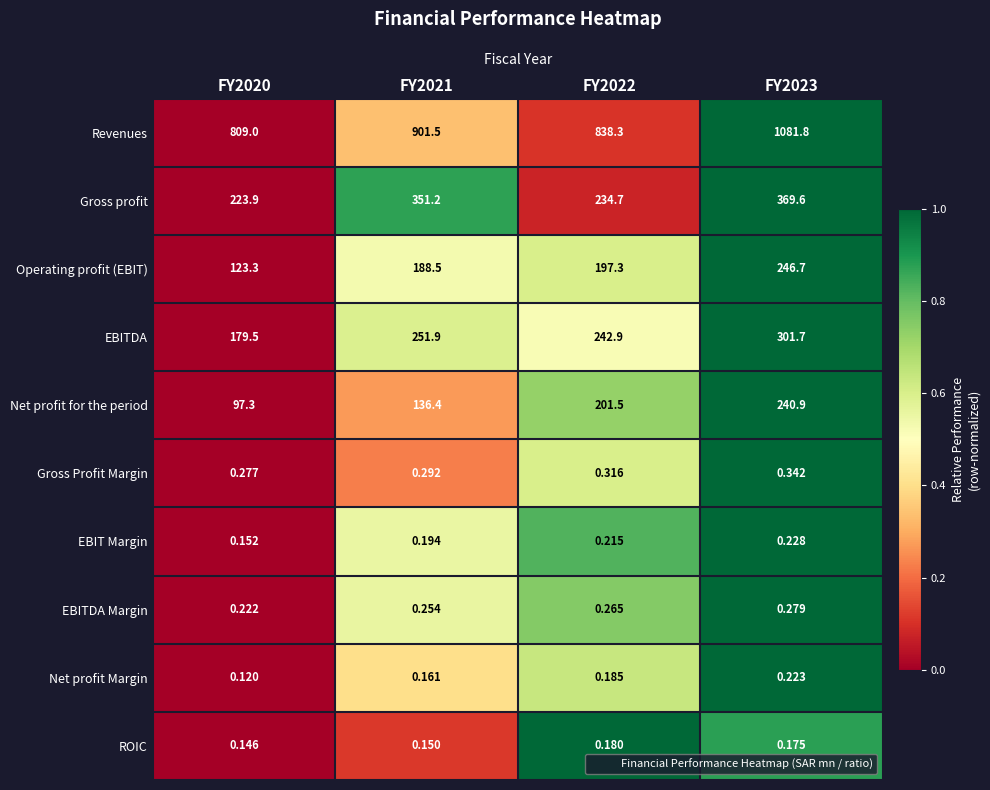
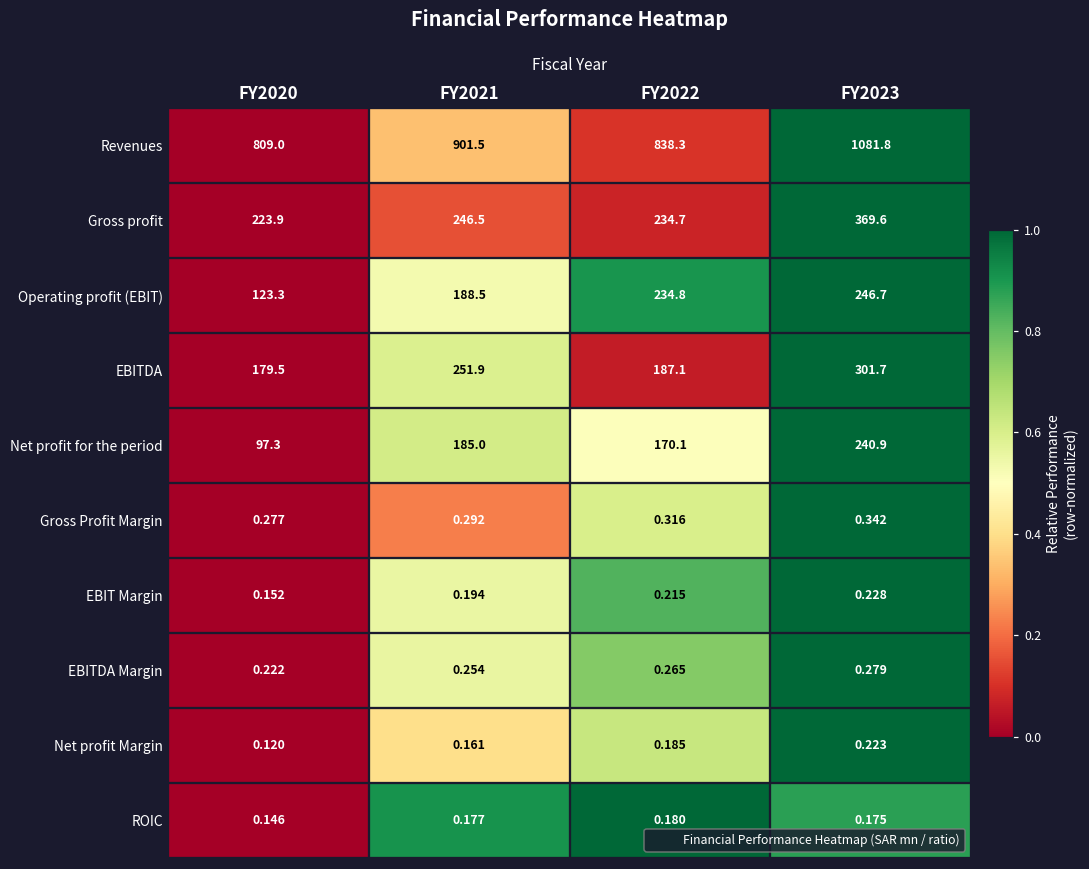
Gross profit, FY2021: 351.2 -> 246.5
Operating profit (EBIT), FY2022: 197.3 -> 234.8
EBITDA, FY2022: 242.9 -> 187.1
Net profit for the period, FY2021: 136.4 -> 185.0
Net profit for the period, FY2022: 201.5 -> 170.1
ROIC, FY2021: 0.150 -> 0.177
